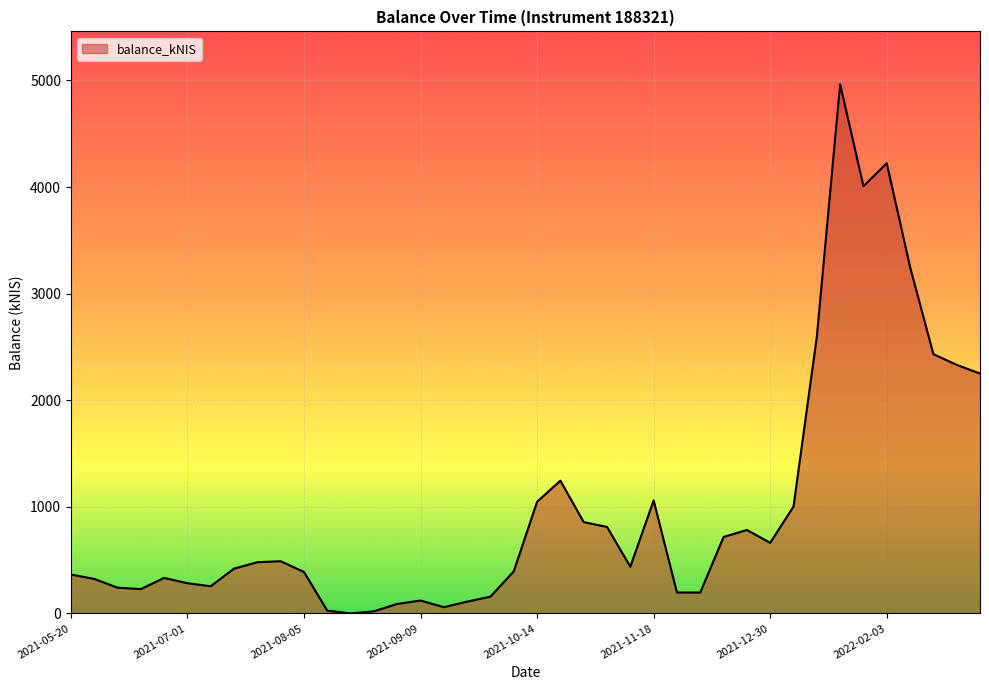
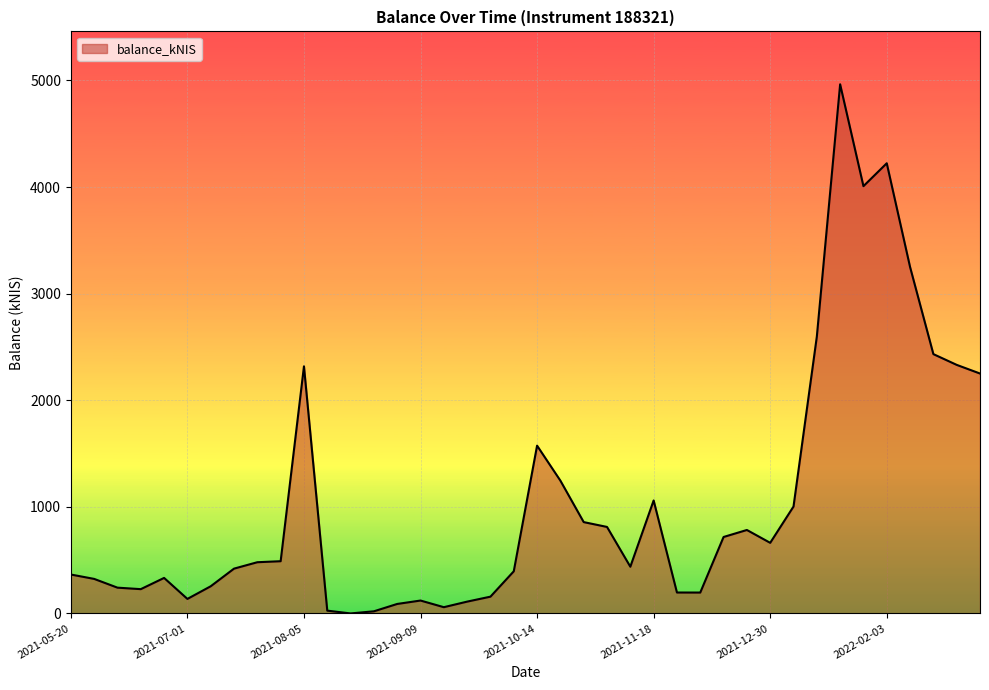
2021-07-01: 280 -> 140
2021-08-05: 390 -> 2320
2021-10-14: 1050 -> 1570
